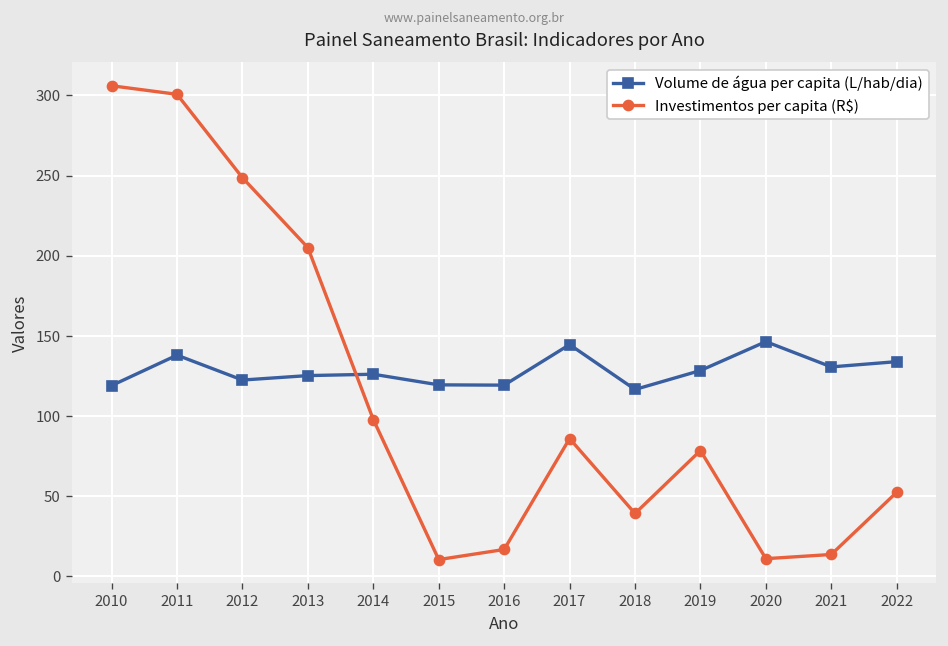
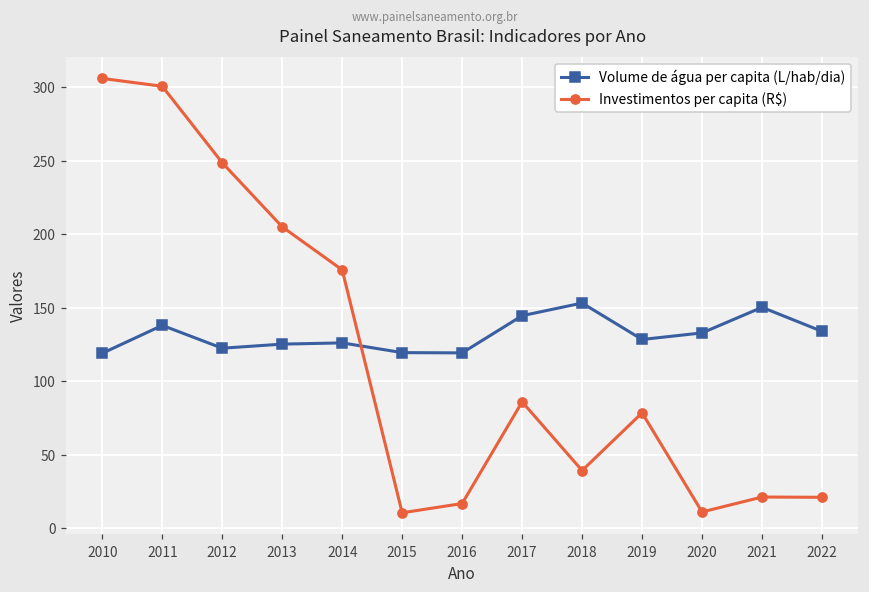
Investimentos per capita (R$), 2014: 98 -> 176
Volume de água per capita (L/hab/dia), 2018: 117 -> 153
Volume de água per capita (L/hab/dia), 2020: 146 -> 133
Volume de água per capita (L/hab/dia), 2021: 131 -> 150
Investimentos per capita (R$), 2021: 14 -> 21
Investimentos per capita (R$), 2022: 53 -> 21
